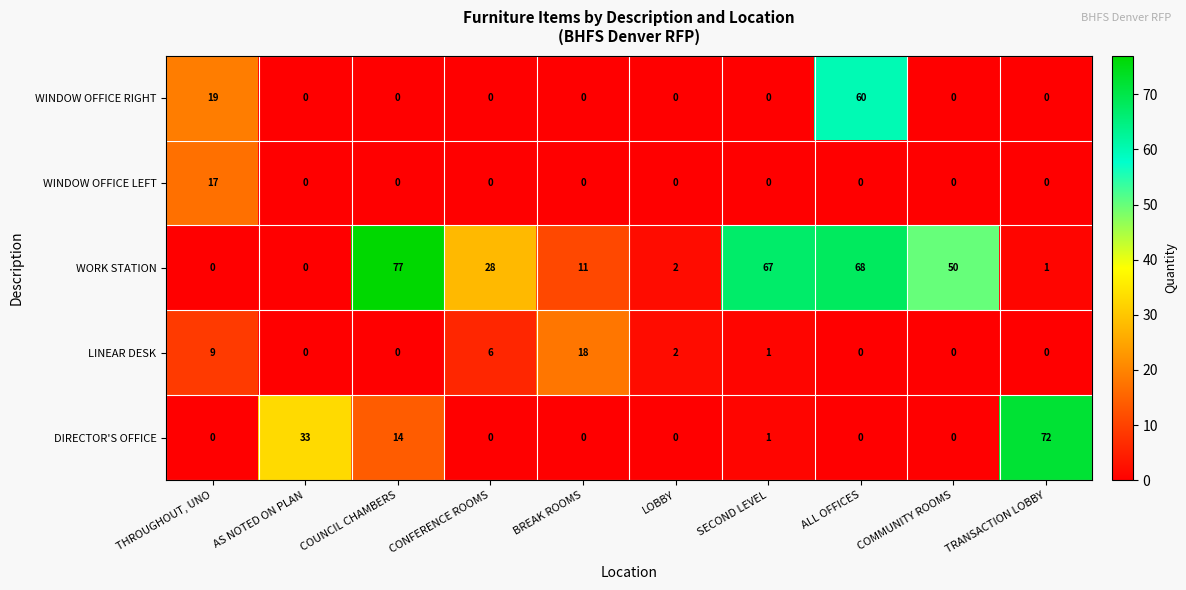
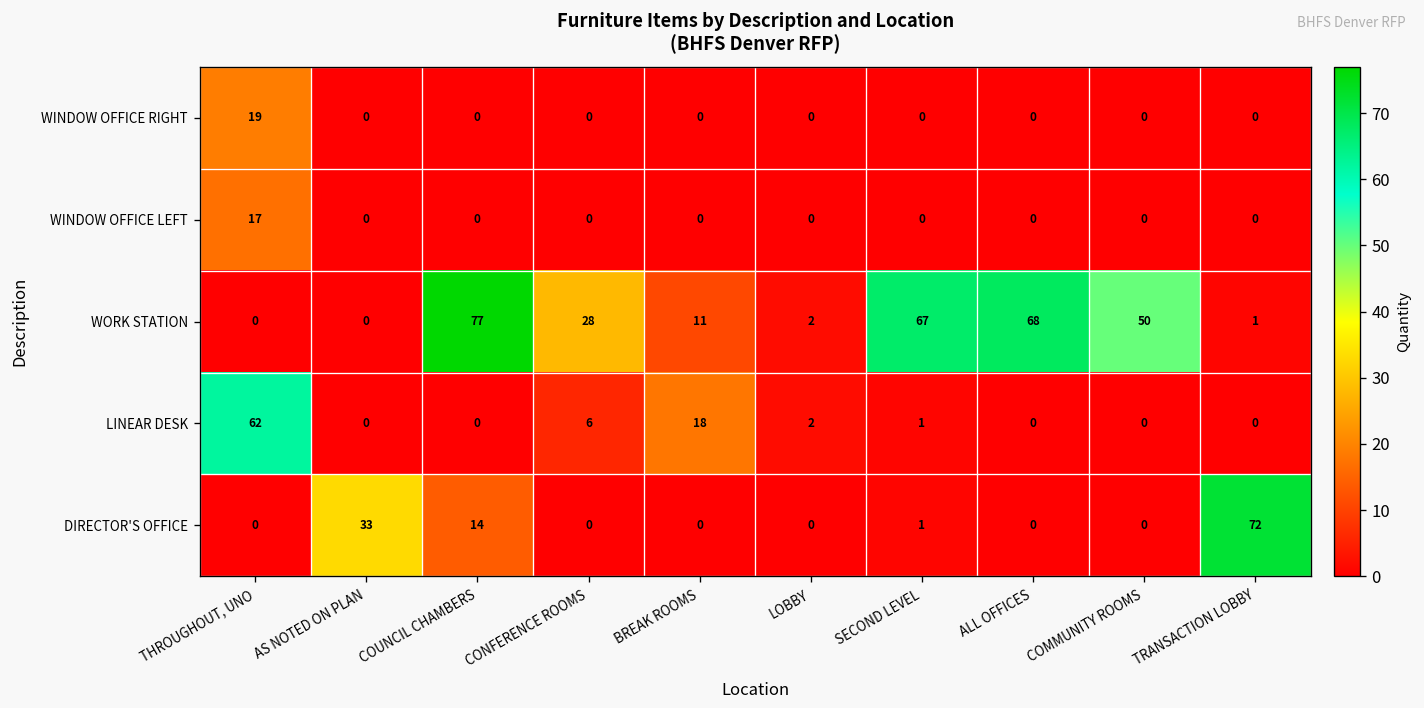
WINDOW OFFICE RIGHT, ALL OFFICES: 60 -> 0
LINEAR DESK, THROUGHOUT, UNO: 9 -> 62
